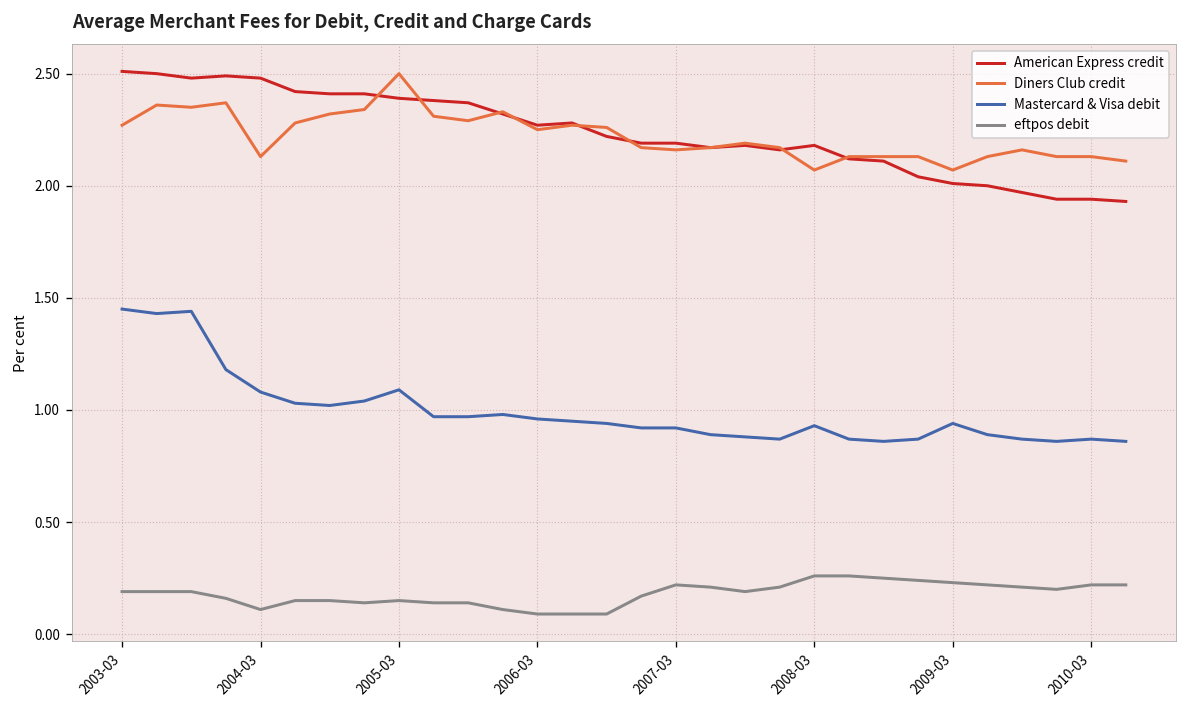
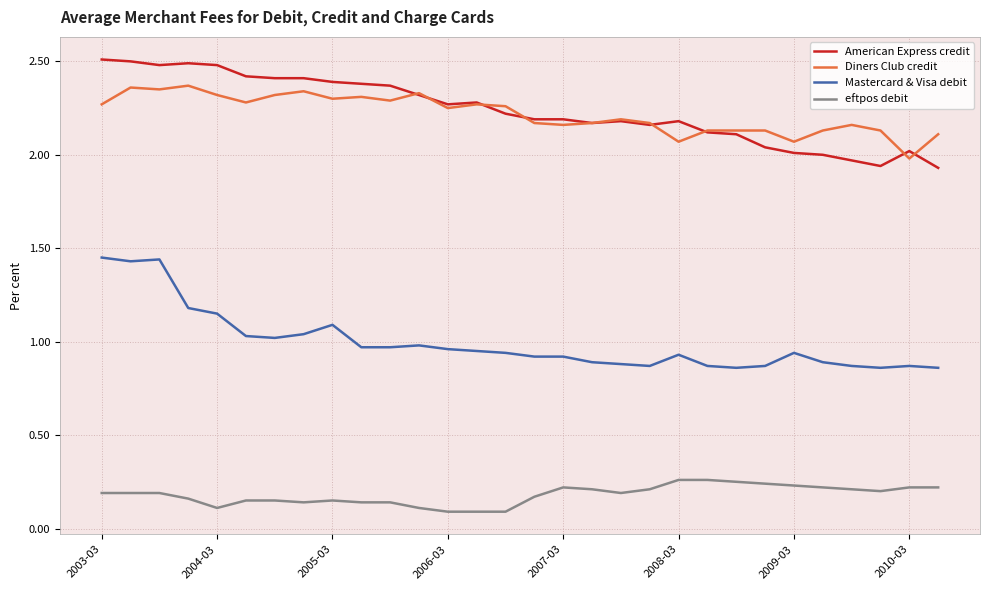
Diners Club credit, 2004-03: 2.13 -> 2.32
Mastercard & Visa debit, 2004-03: 1.08 -> 1.15
Diners Club credit, 2005-03: 2.5 -> 2.3
American Express credit, 2010-03: 1.94 -> 2.02
Diners Club credit, 2010-03: 2.13 -> 1.98
